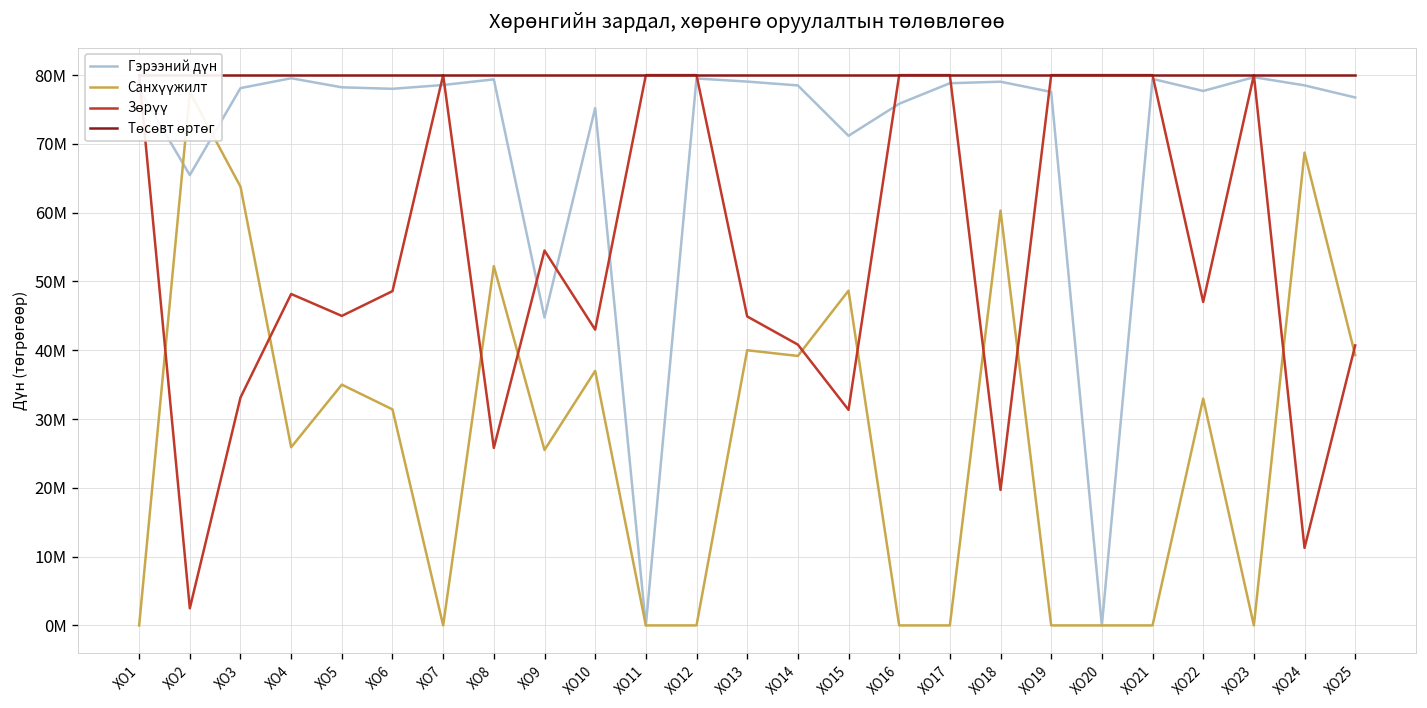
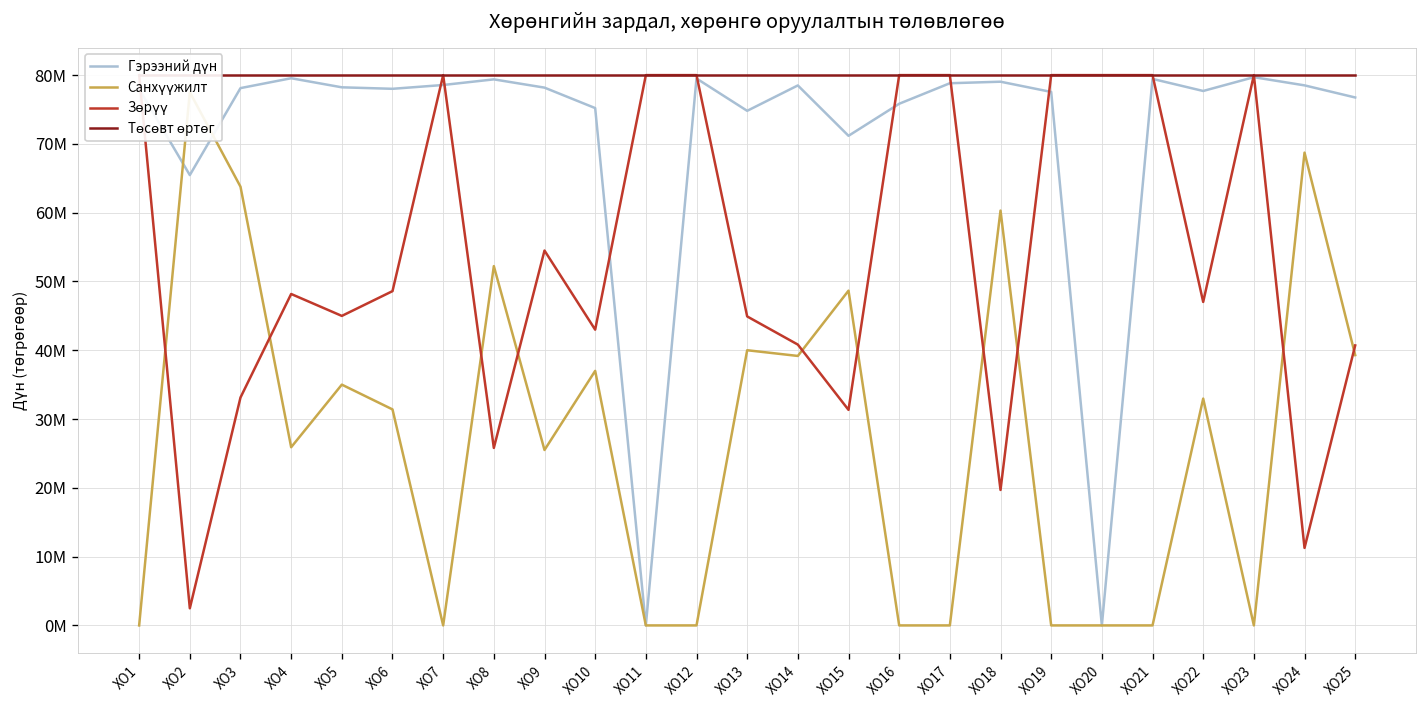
Гэрээний дүн, ХО9: 45000000 -> 78000000
Гэрээний дүн, ХО13: 79000000 -> 75000000
